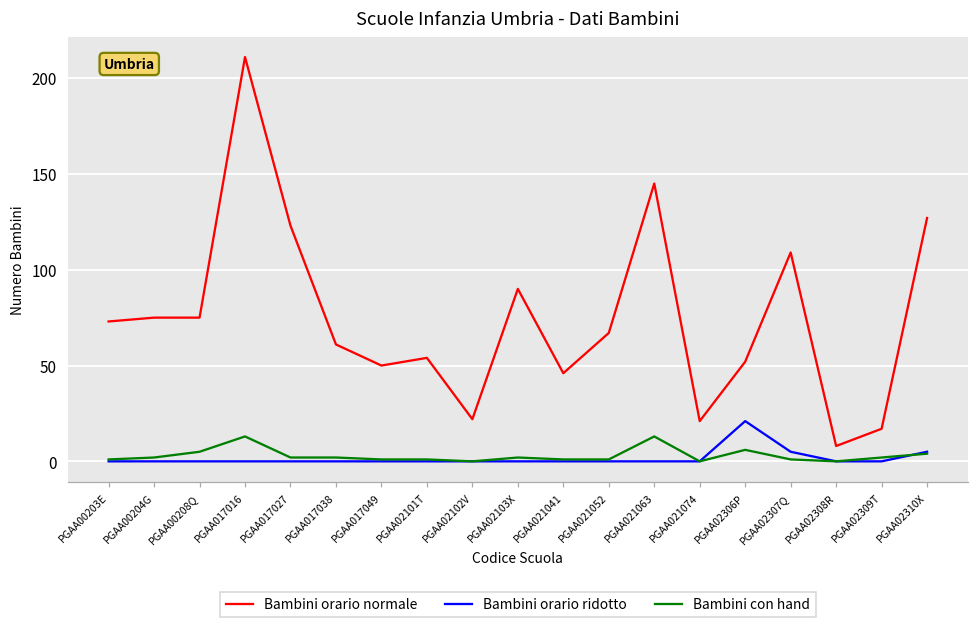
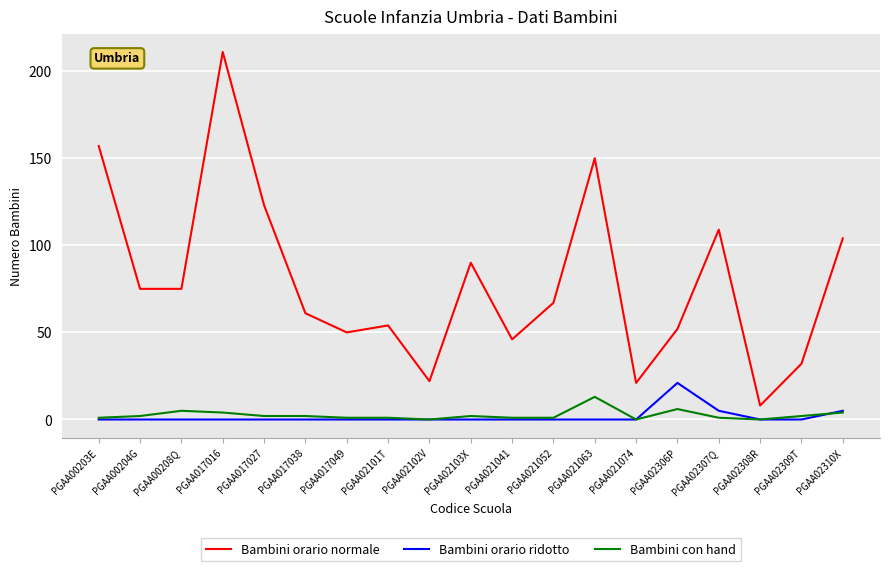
Bambini orario normale, PGAA00203E: 73 -> 157
Bambini con hand, PGAA017016: 13 -> 4
Bambini orario normale, PGAA021063: 145 -> 150
Bambini orario normale, PGAA02309T: 17 -> 32
Bambini orario normale, PGAA02310X: 127 -> 104
